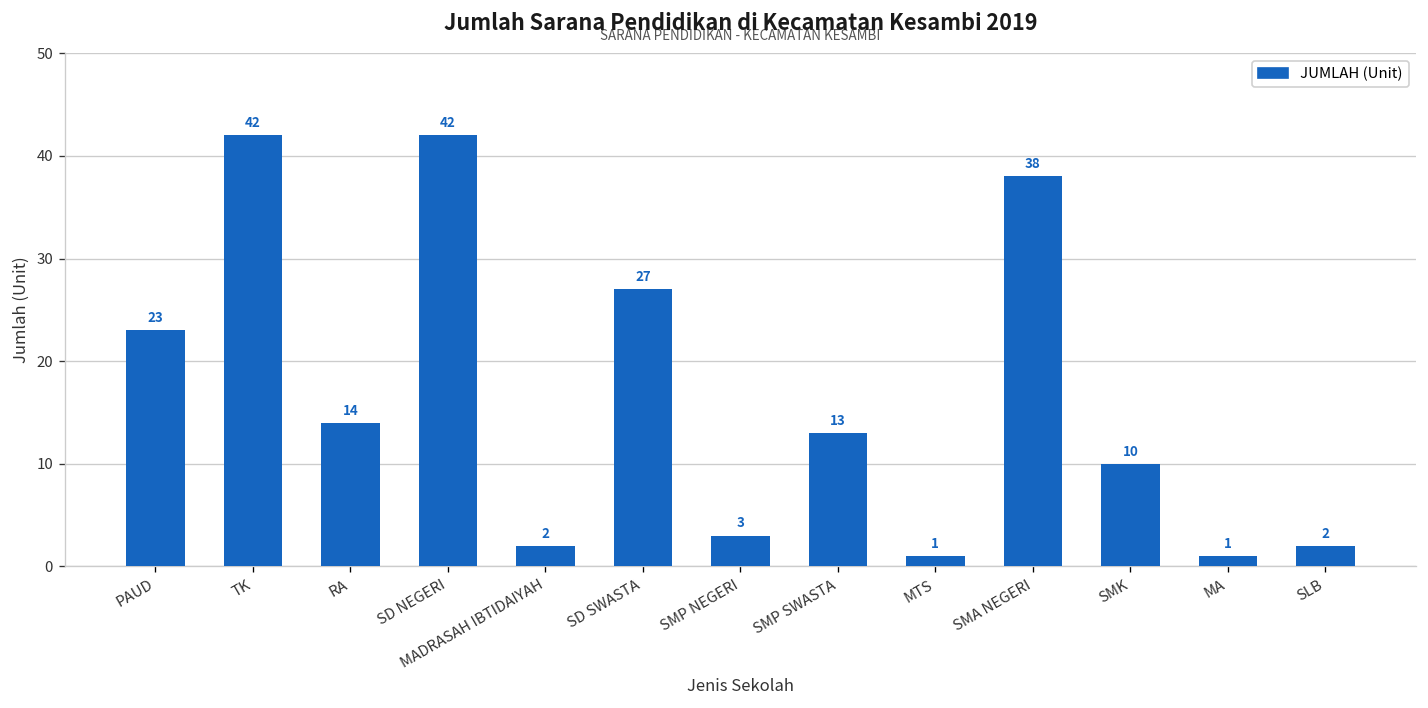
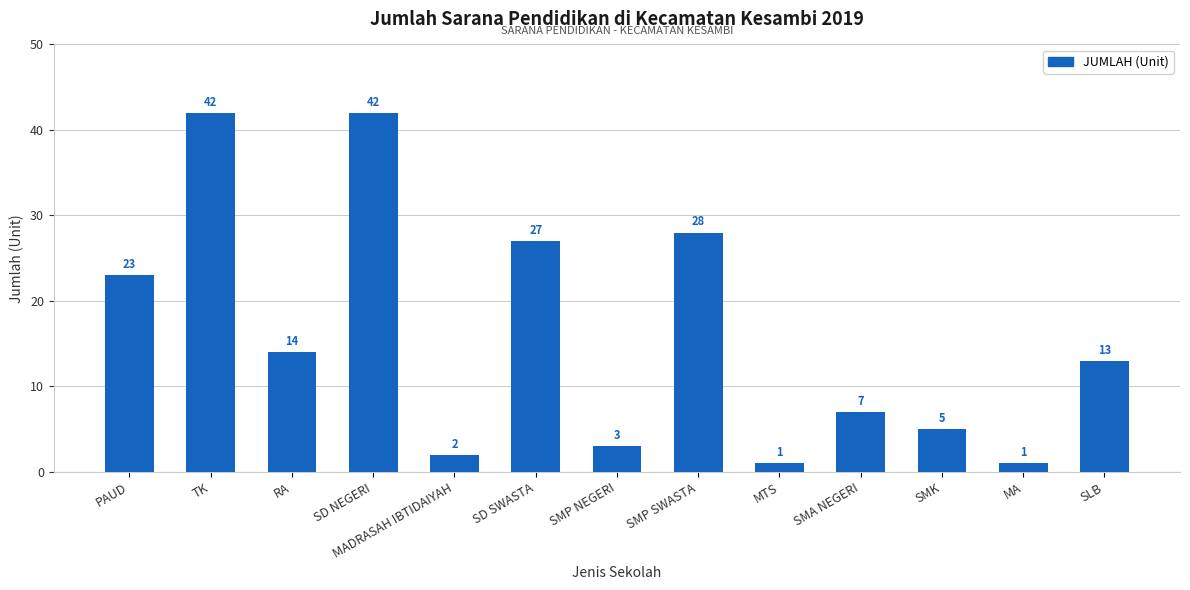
SMP SWASTA: 13 -> 28
SMA NEGERI: 38 -> 7
SMK: 10 -> 5
SLB: 2 -> 13
